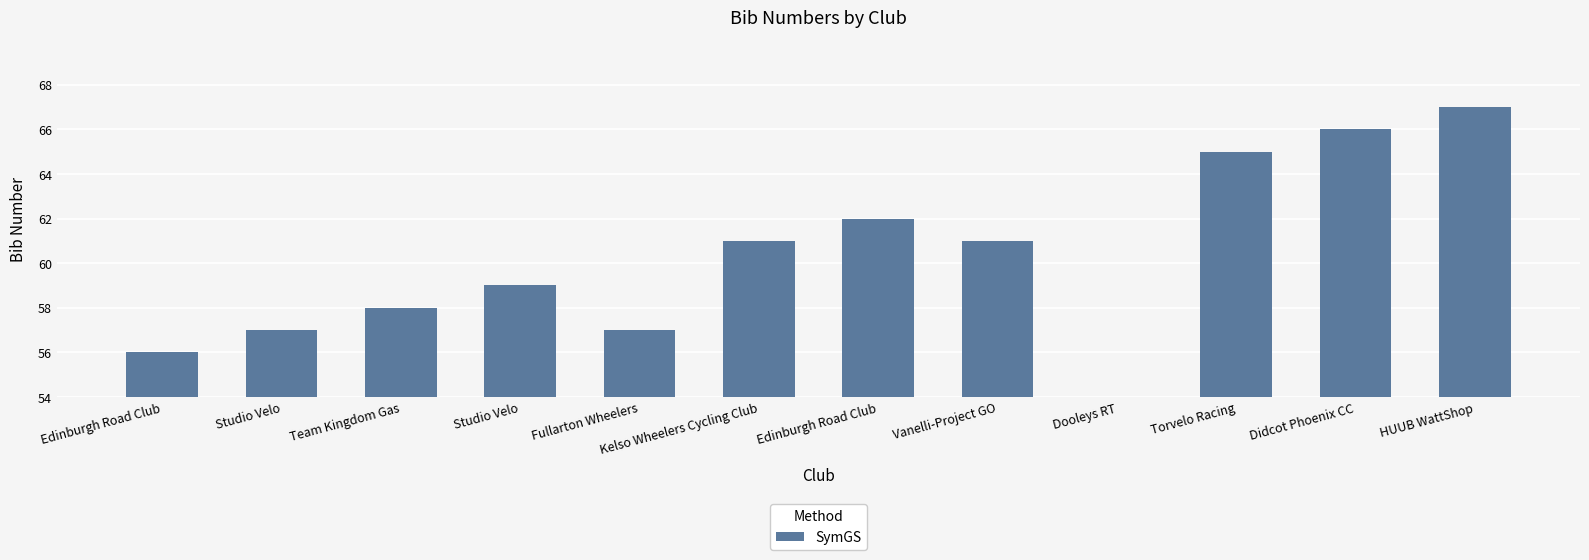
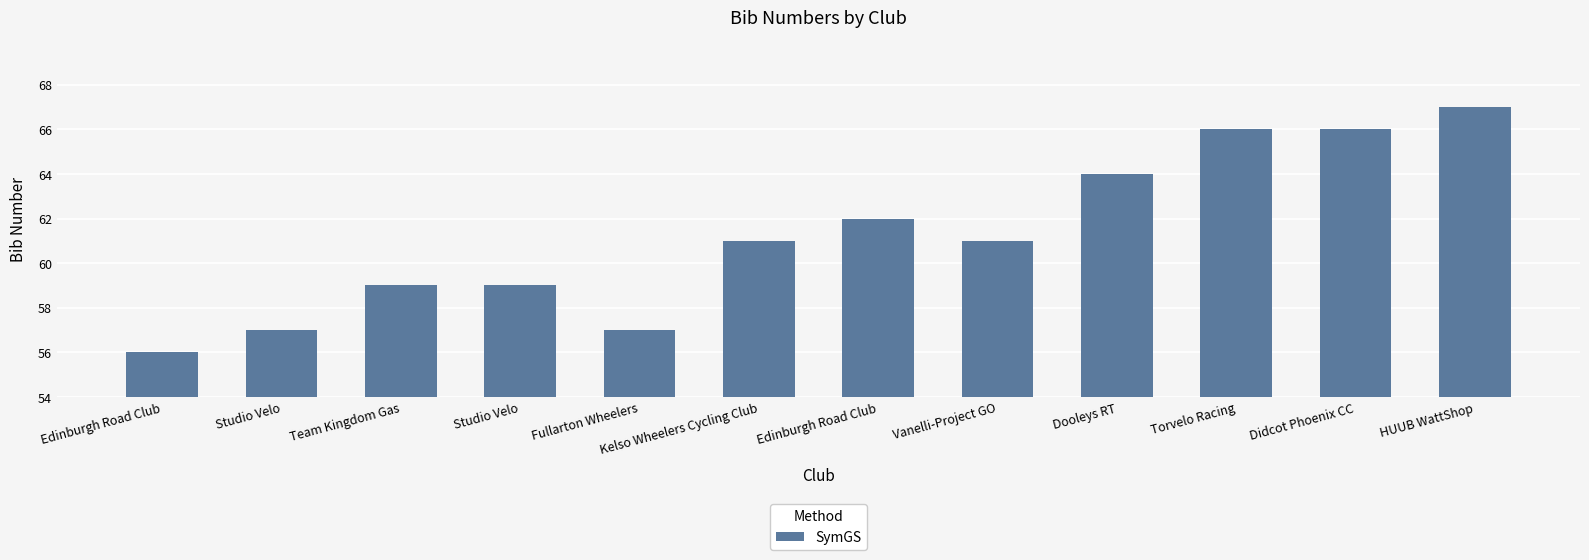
Team Kingdom Gas: 58 -> 59
Dooleys RT: 54 -> 64
Torvelo Racing: 65 -> 66
